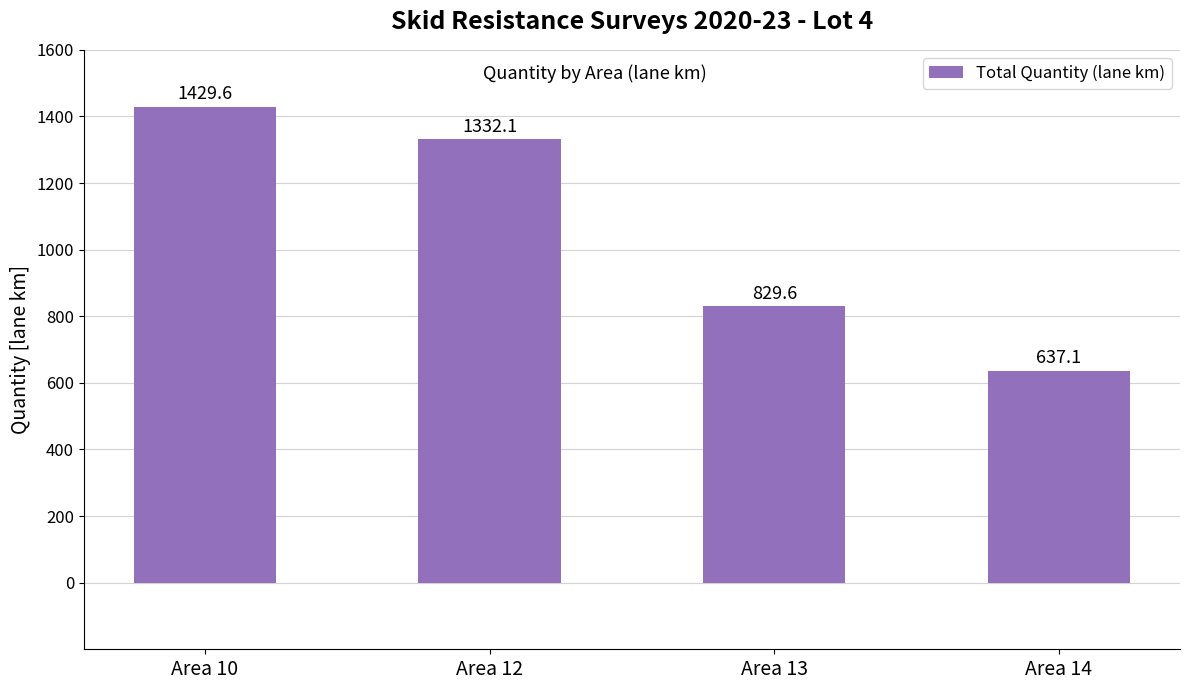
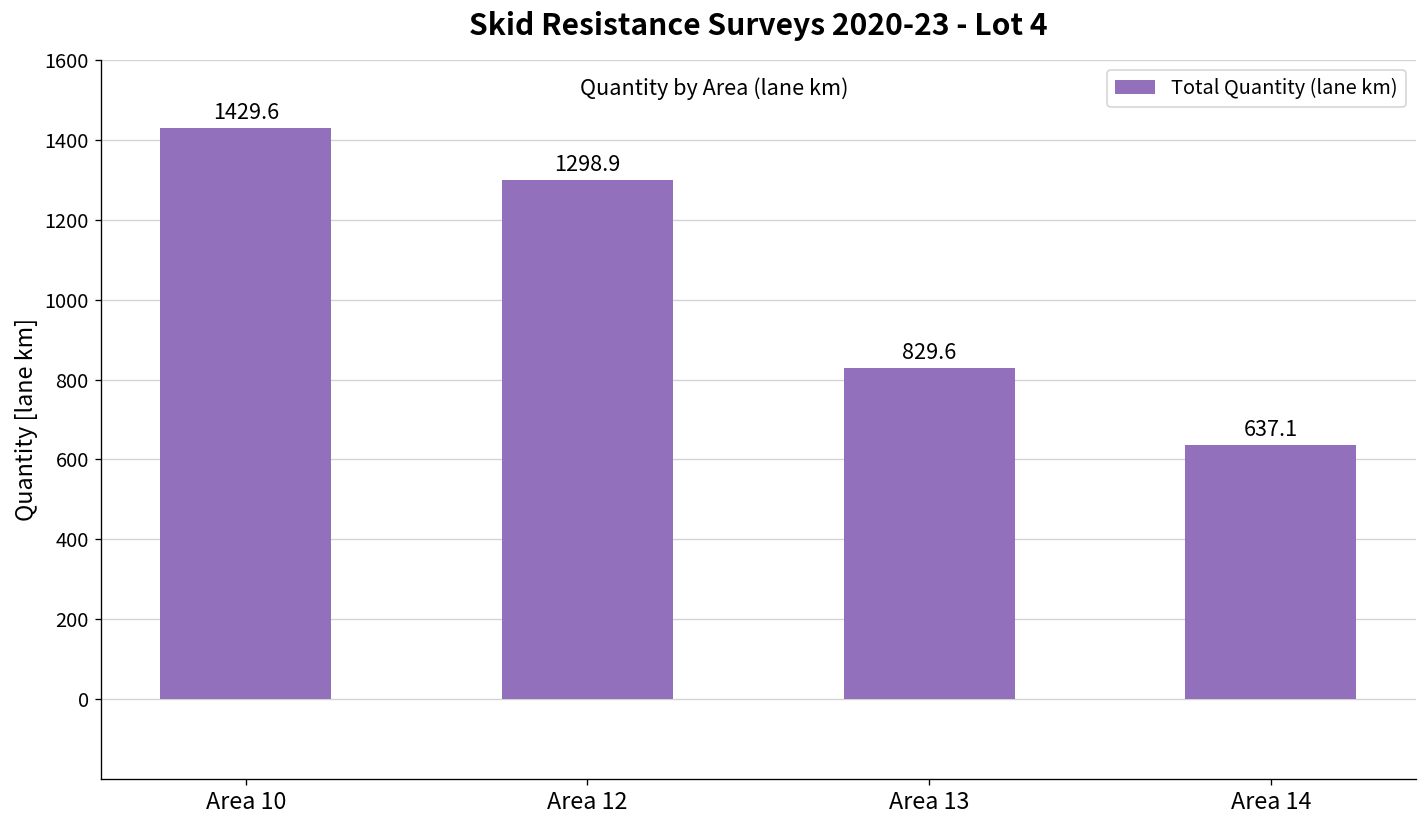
Area 12: 1332.1 -> 1298.9
